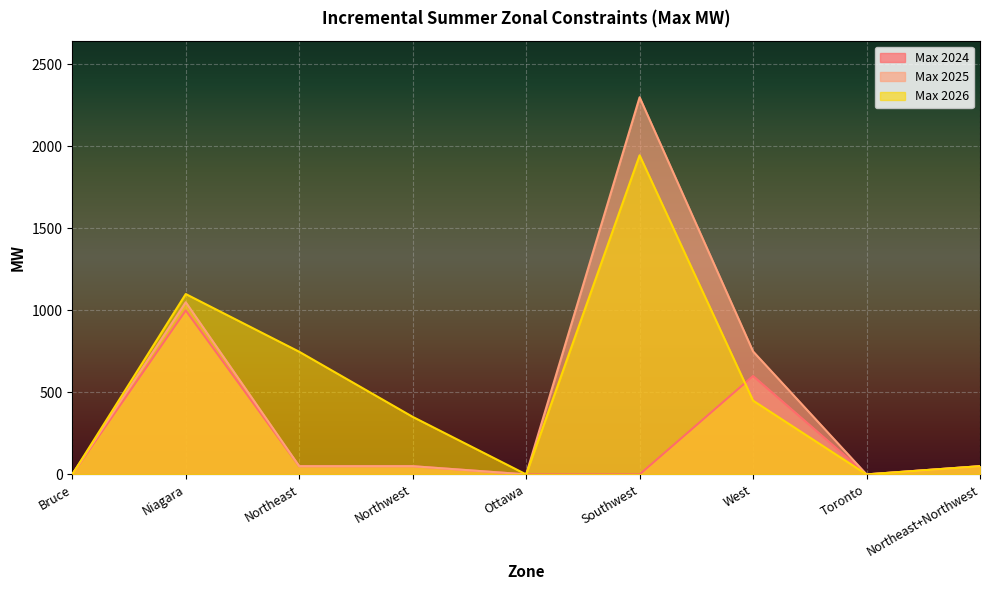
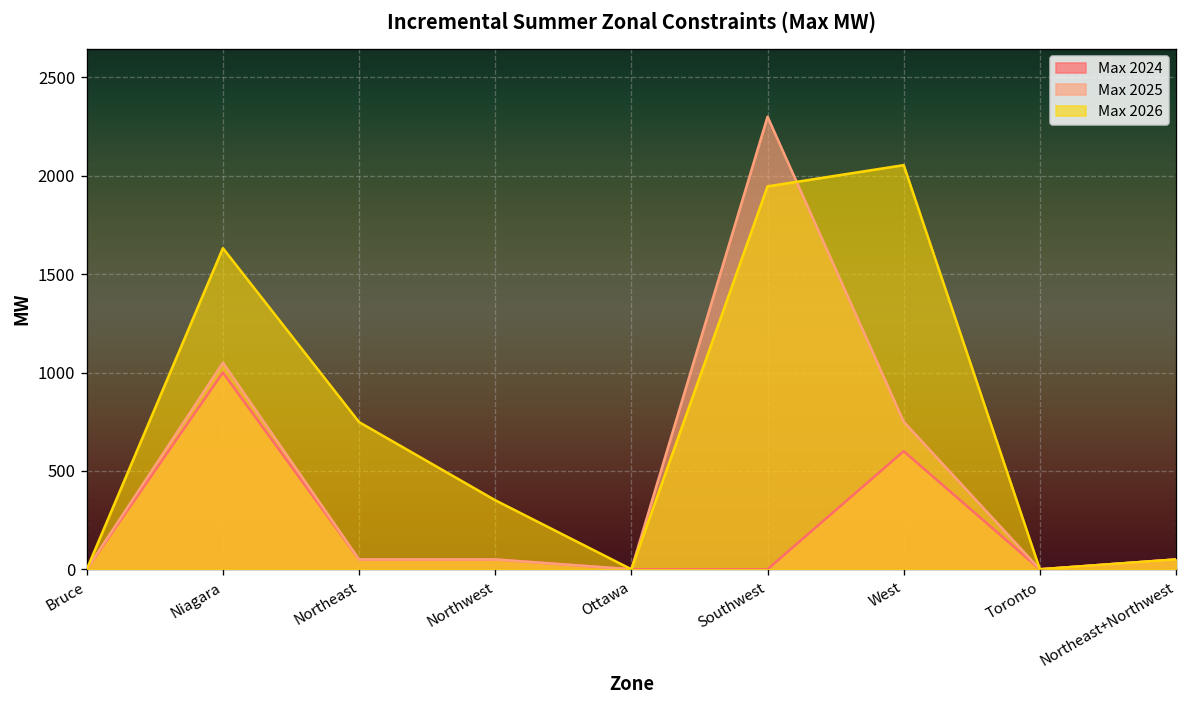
Max 2026, Niagara: 1100 -> 1630
Max 2026, West: 450 -> 2050
